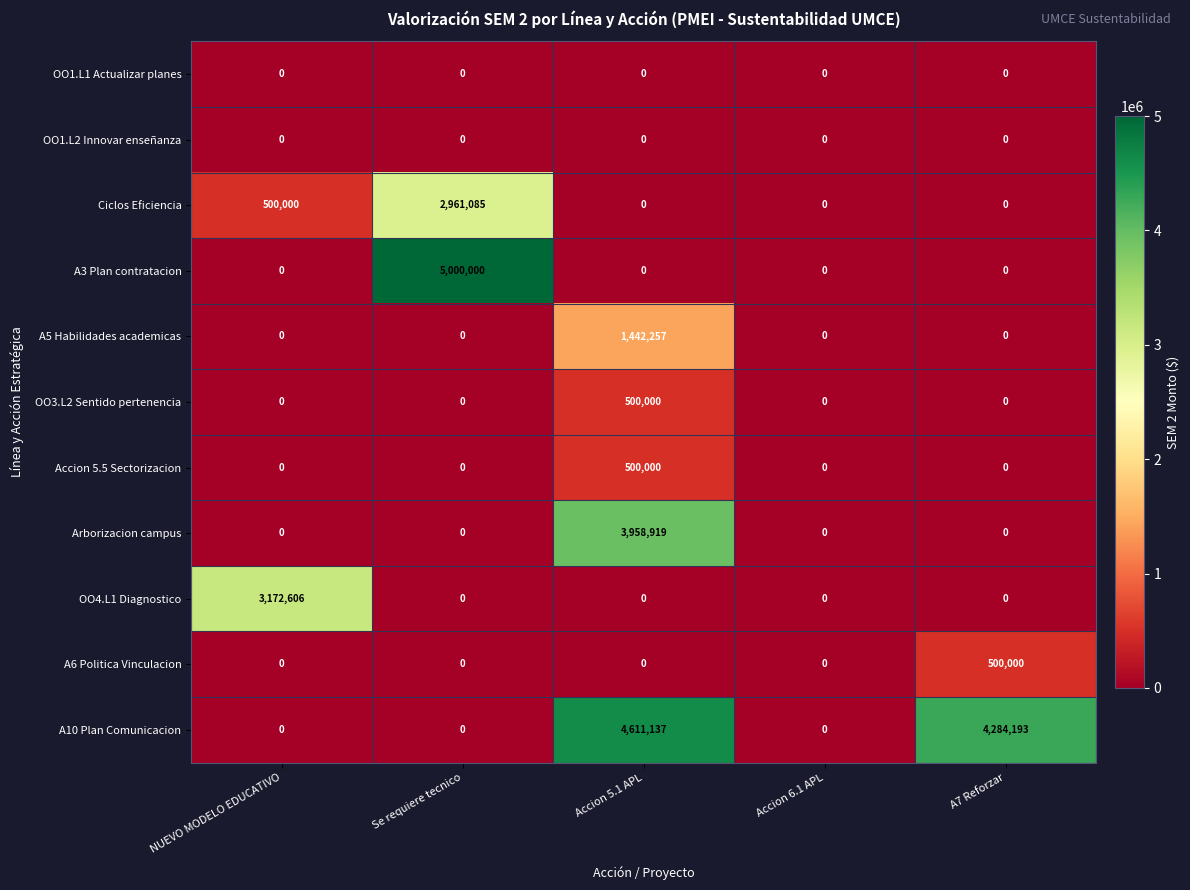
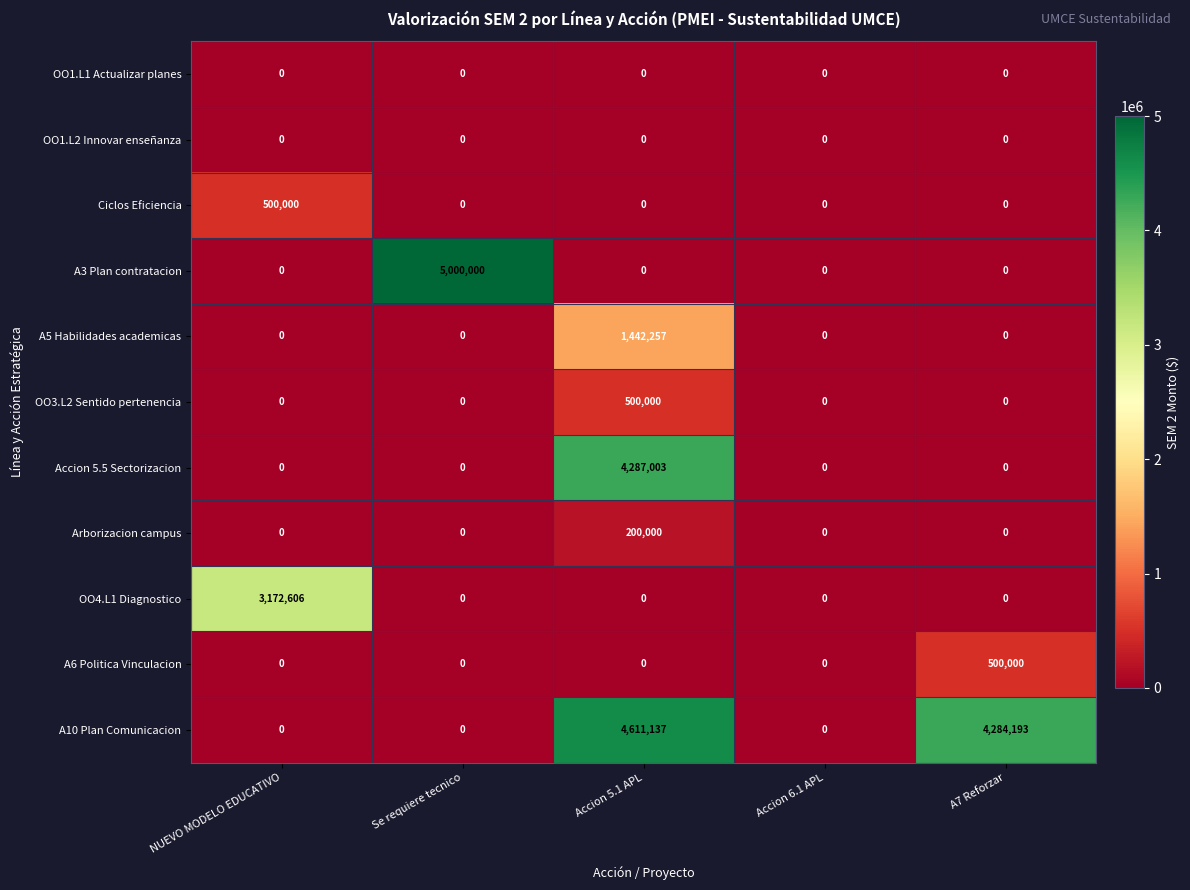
Ciclos Eficiencia, Se requiere tecnico: 2,961,085 -> 0
Accion 5.5 Sectorizacion, Accion 5.1 APL: 500,000 -> 4,287,003
Arborizacion campus, Accion 5.1 APL: 3,958,919 -> 200,000
